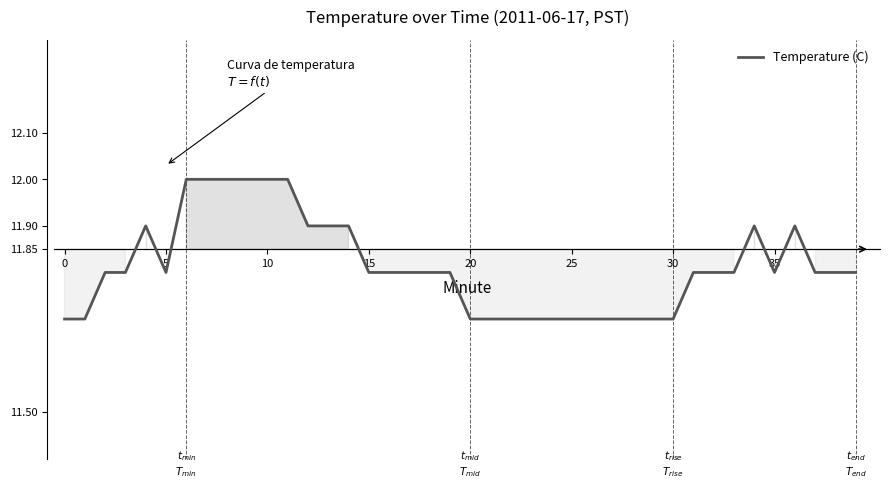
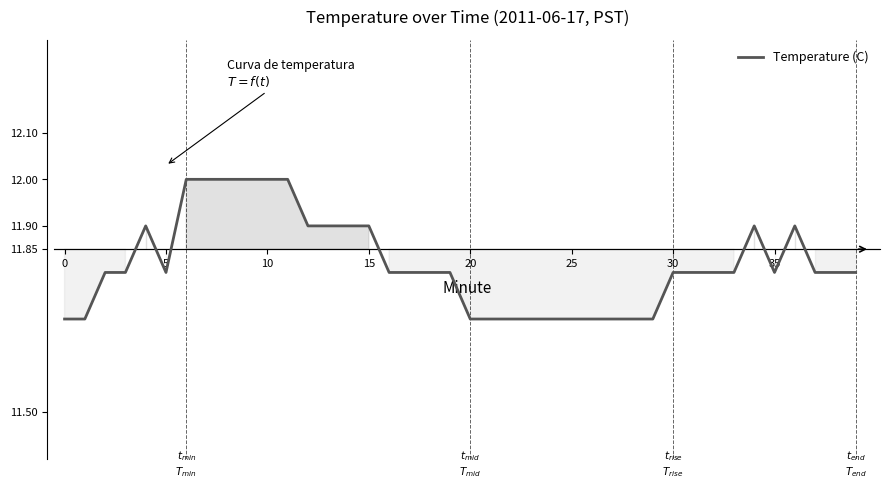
15: 11.8 -> 11.9
30: 11.7 -> 11.8
